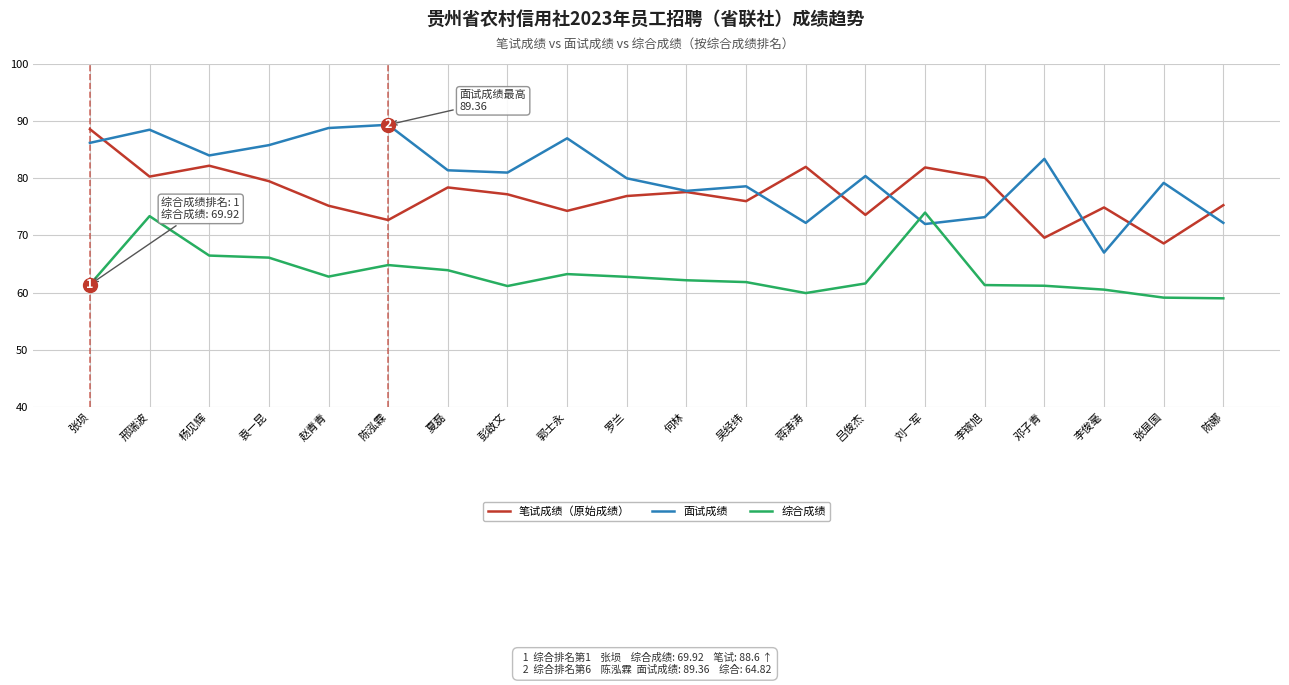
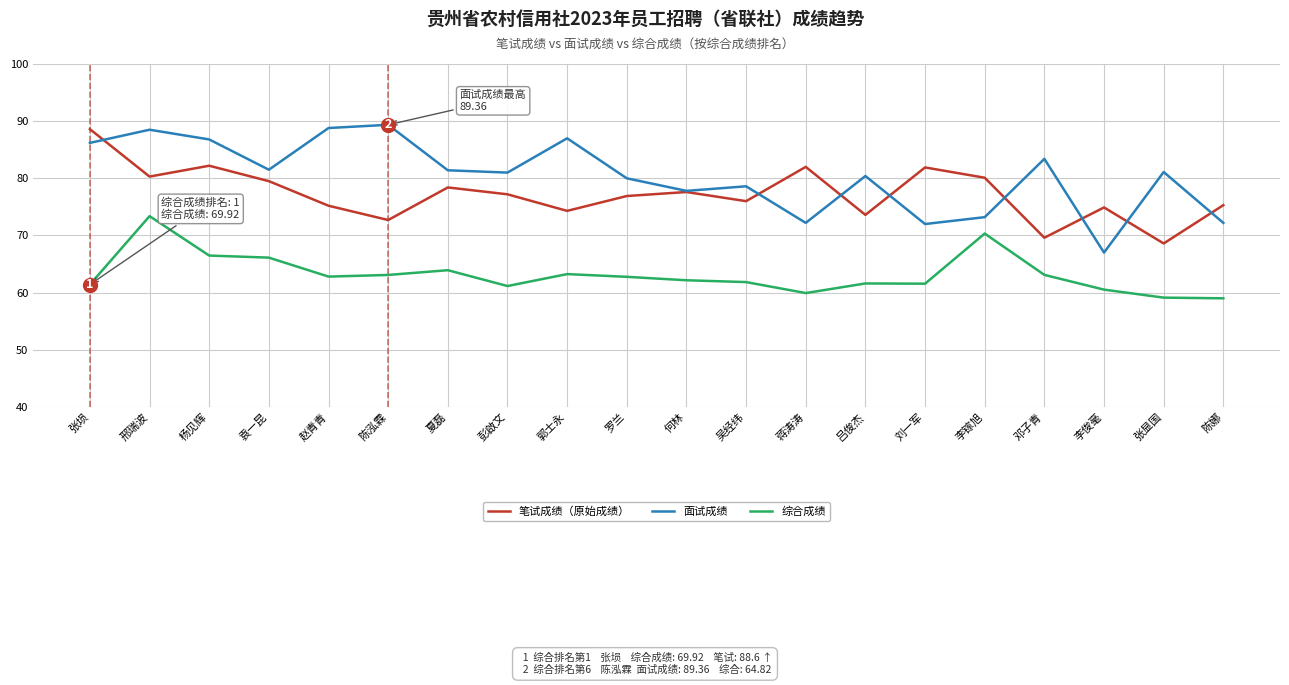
面试成绩, 杨见辉: 84 -> 87
面试成绩, 袁一昆: 86 -> 82
综合成绩, 陈泓霖: 65 -> 63
综合成绩, 刘一军: 74 -> 62
综合成绩, 李镓旭: 61 -> 70
综合成绩, 邓子青: 61 -> 63
面试成绩, 张显国: 79 -> 81
